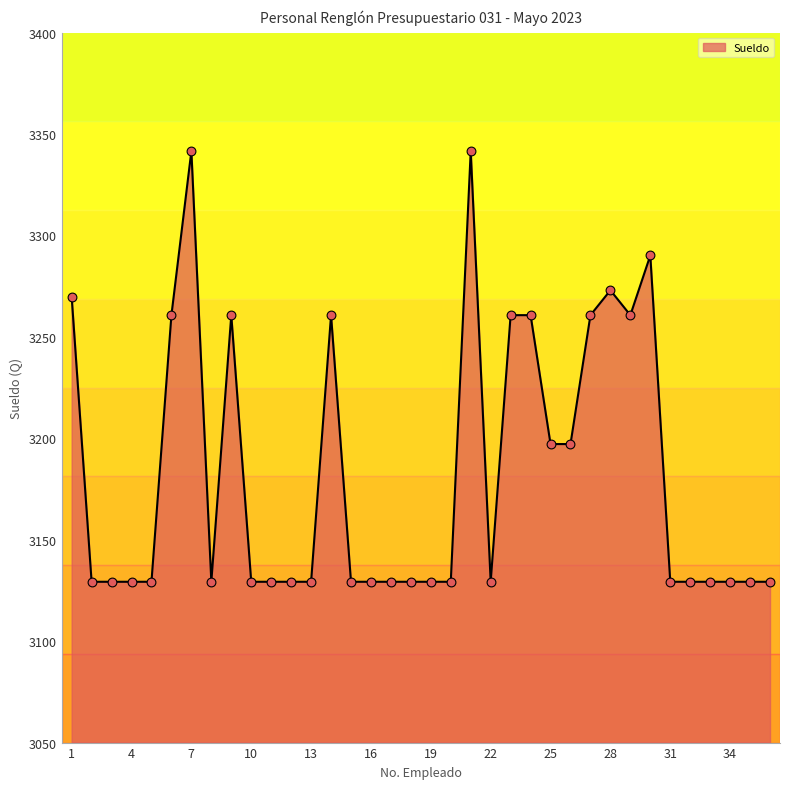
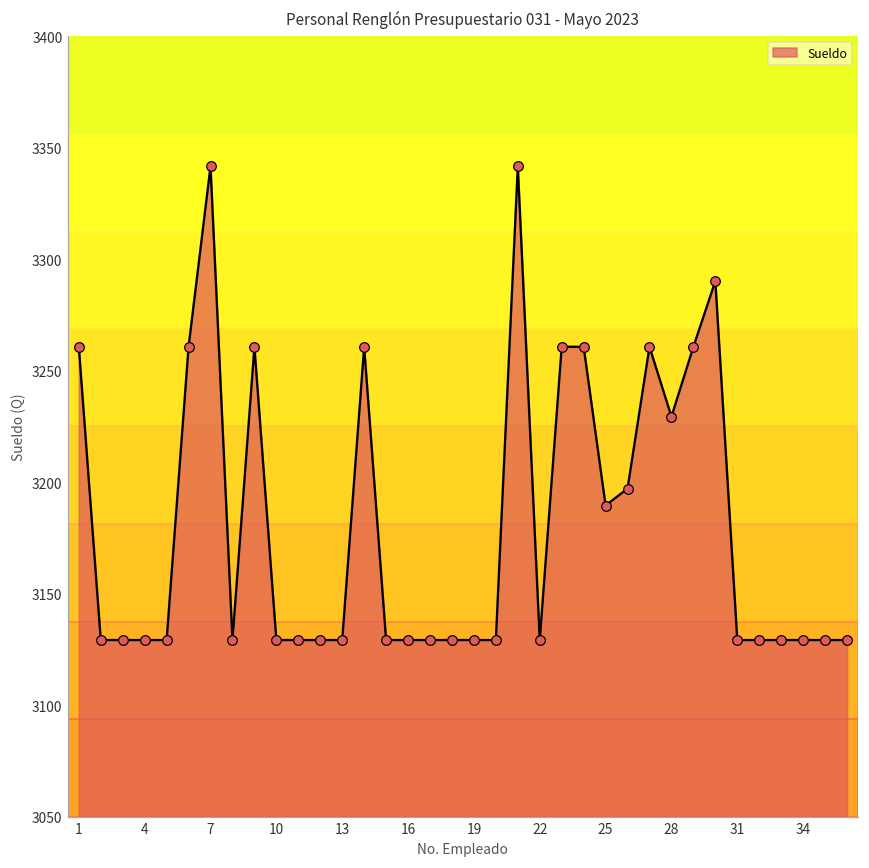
1: 3270 -> 3261
25: 3197 -> 3190
28: 3273 -> 3229
